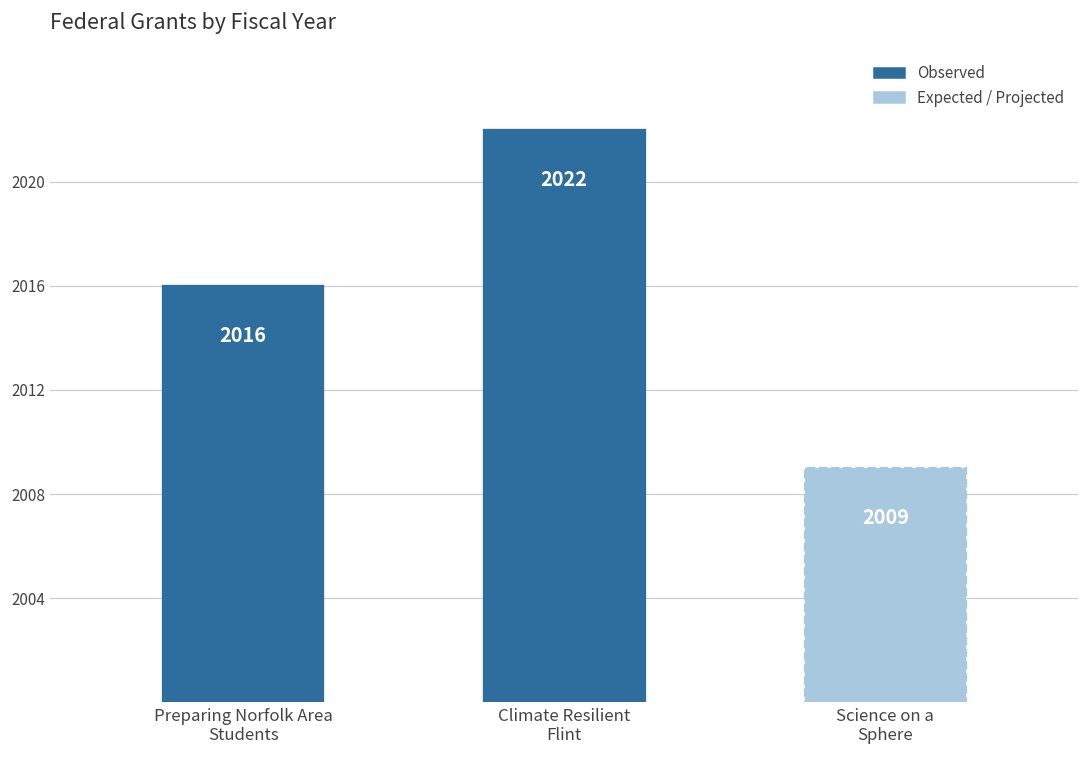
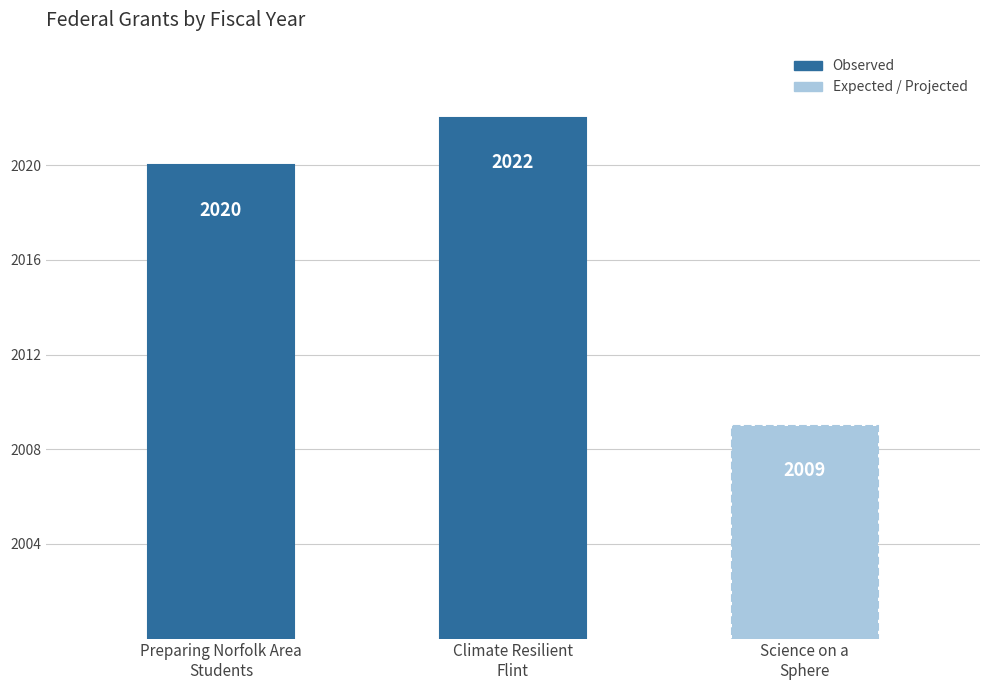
Preparing Norfolk Area Students: 2016 -> 2020
